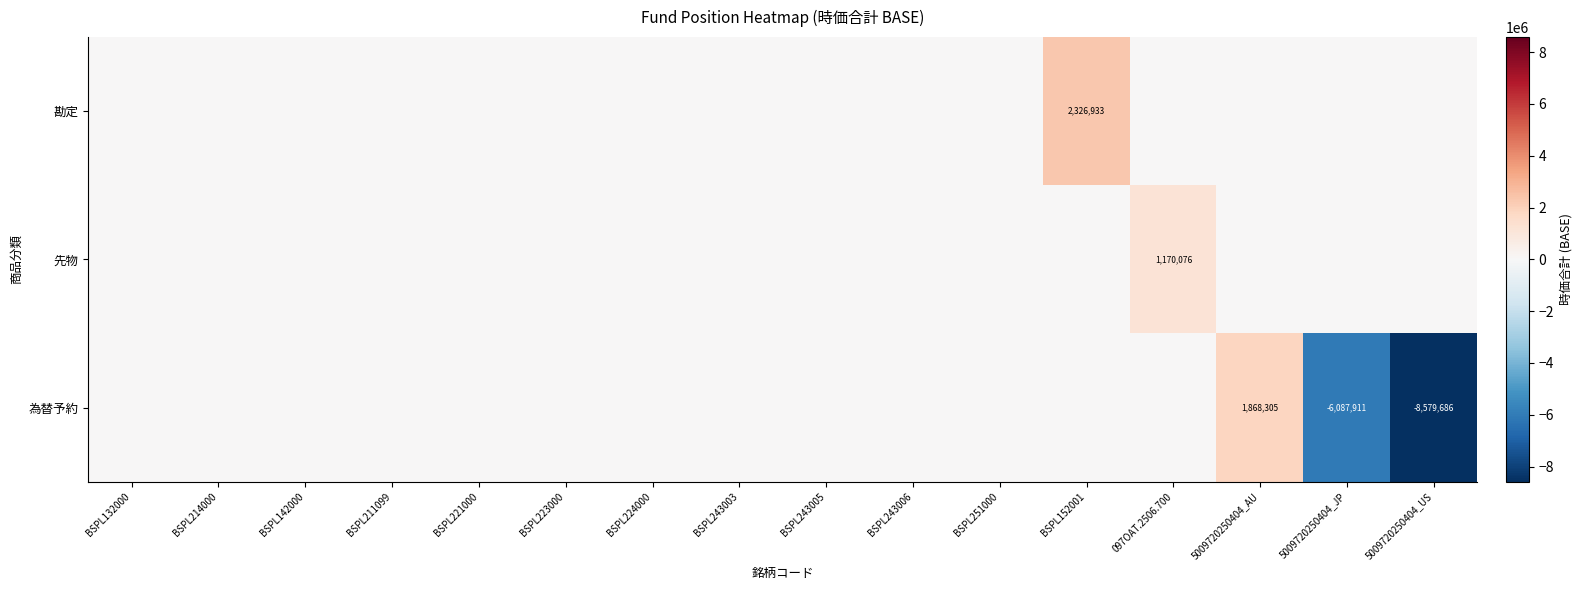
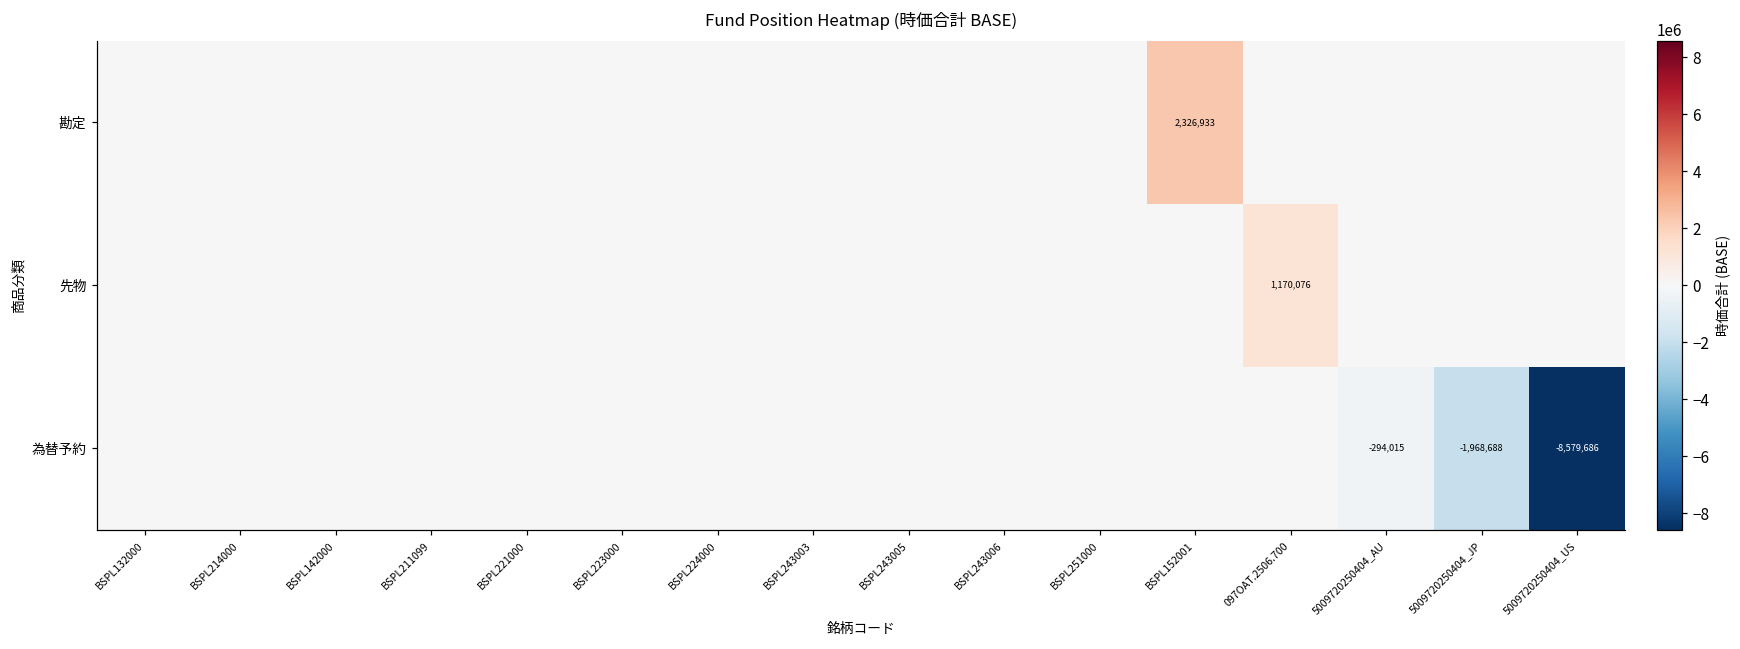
為替予約, 5009720250404_AU: 1,868,305 -> -294,015
為替予約, 5009720250404_JP: -6,087,911 -> -1,968,688
